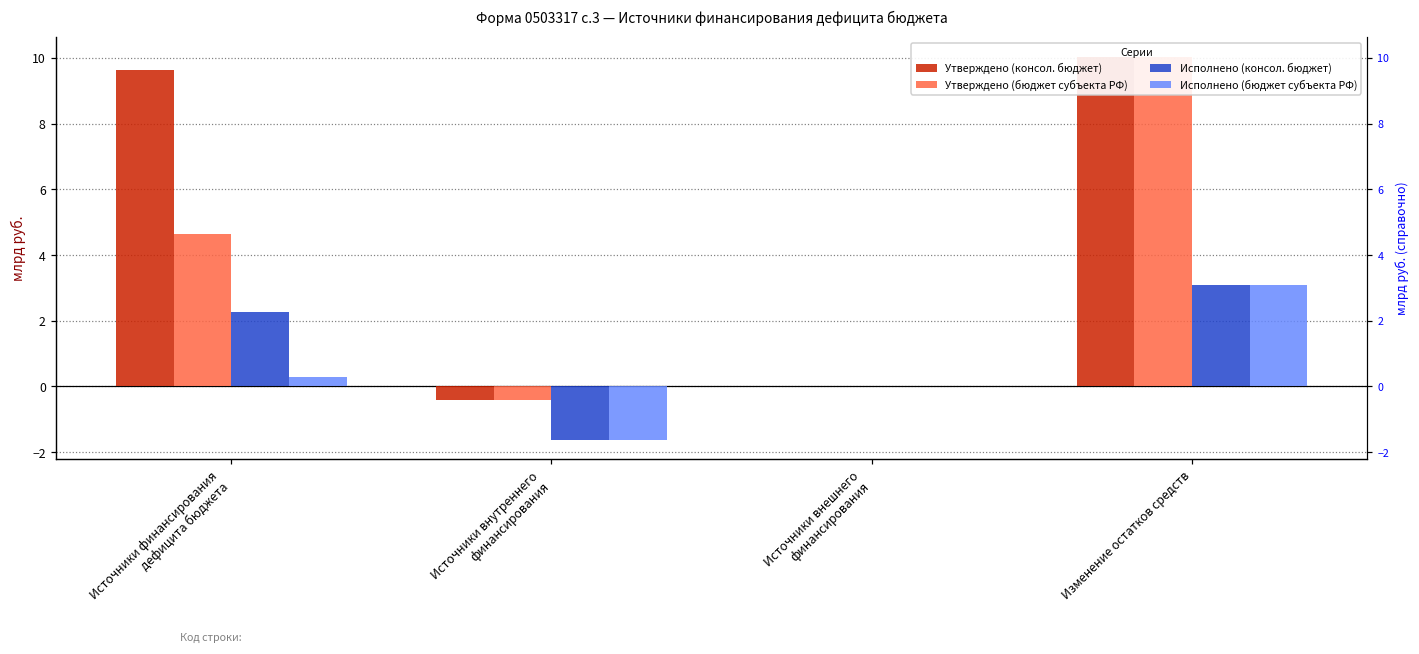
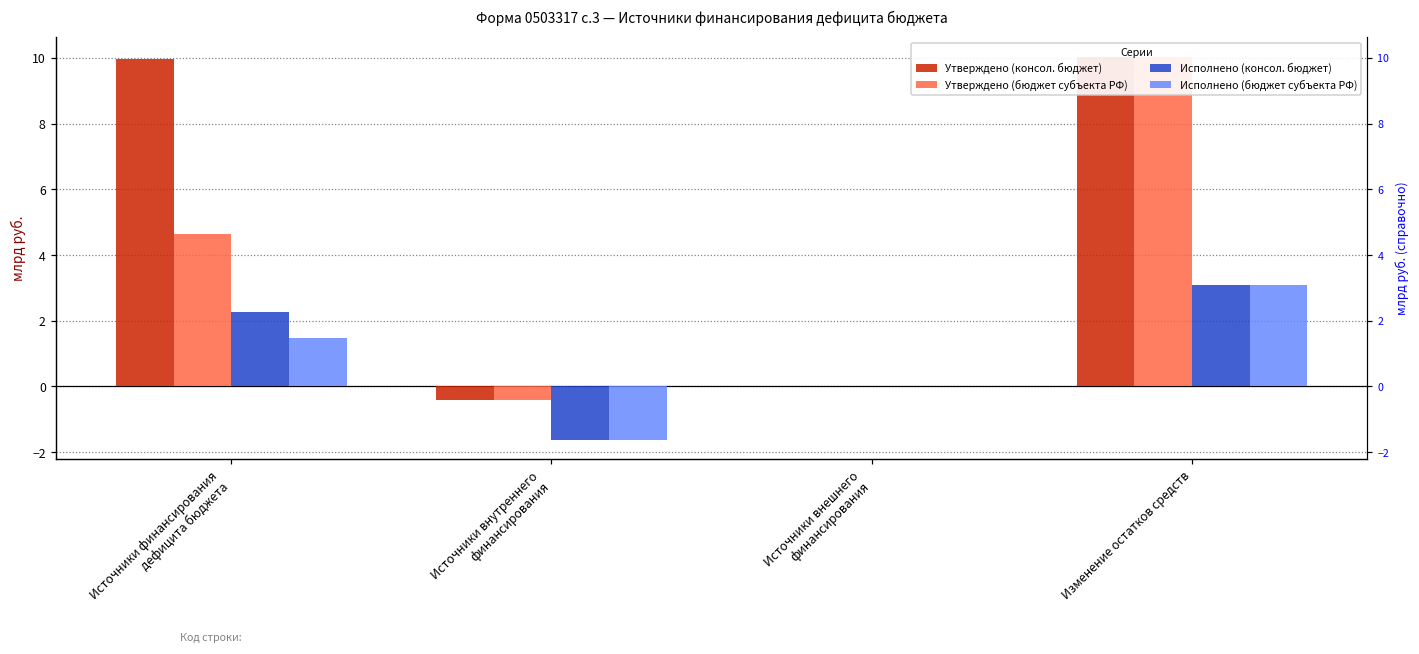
Утверждено (консол. бюджет), Источники финансирования дефицита бюджета: 9.6 -> 10.0
Исполнено (бюджет субъекта РФ), Источники финансирования дефицита бюджета: 0.3 -> 1.5
